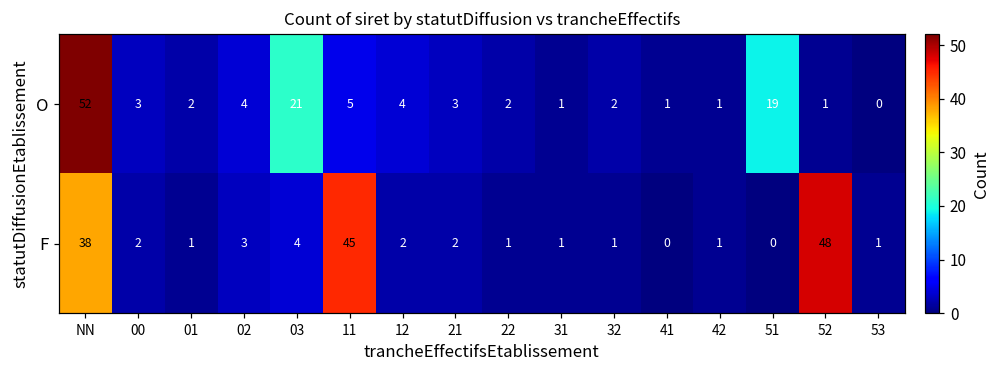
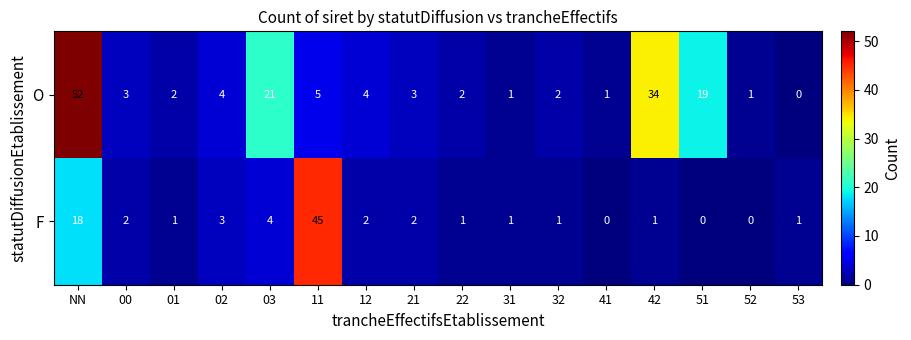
O, 42: 1 -> 34
F, NN: 38 -> 18
F, 52: 48 -> 0
